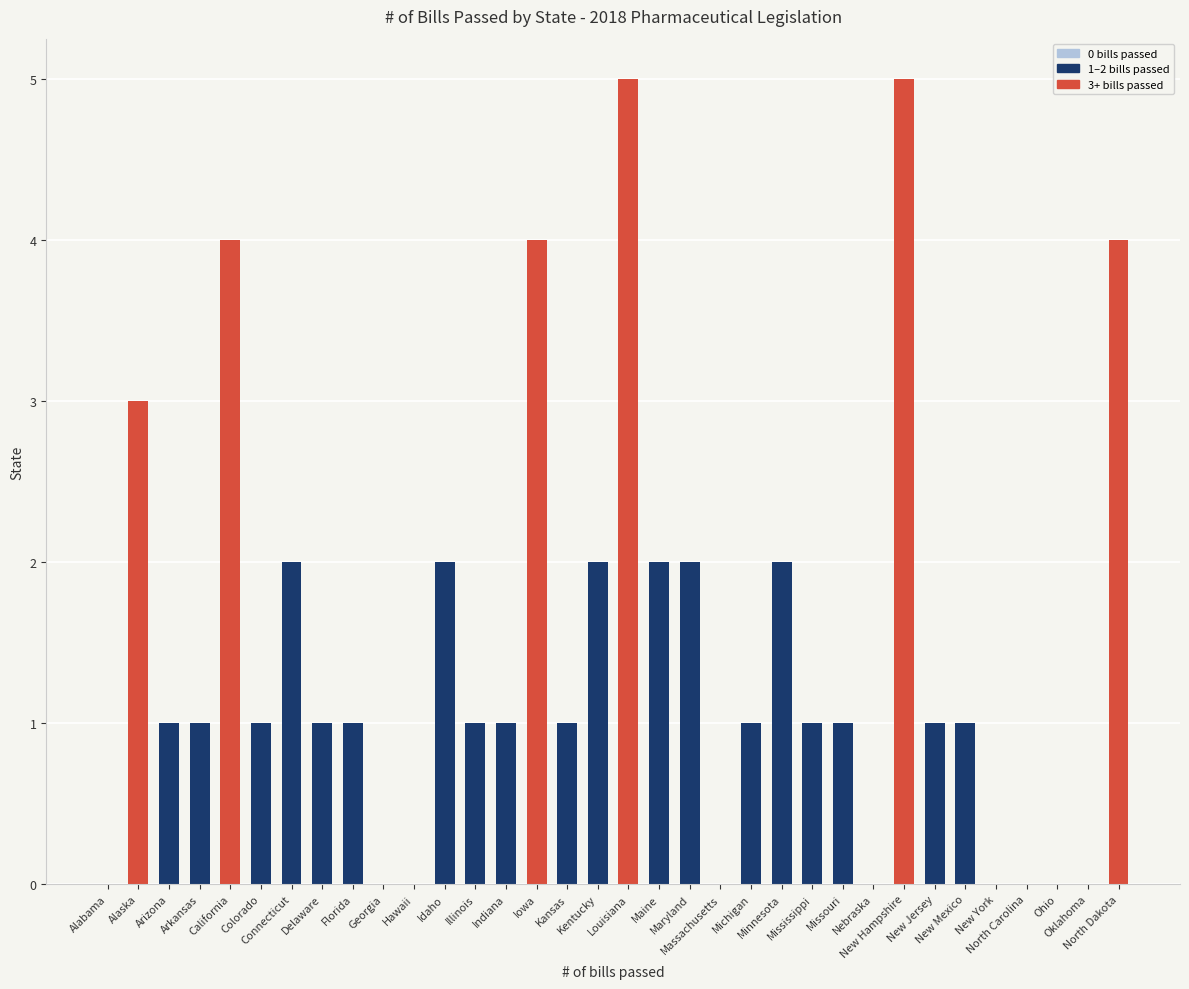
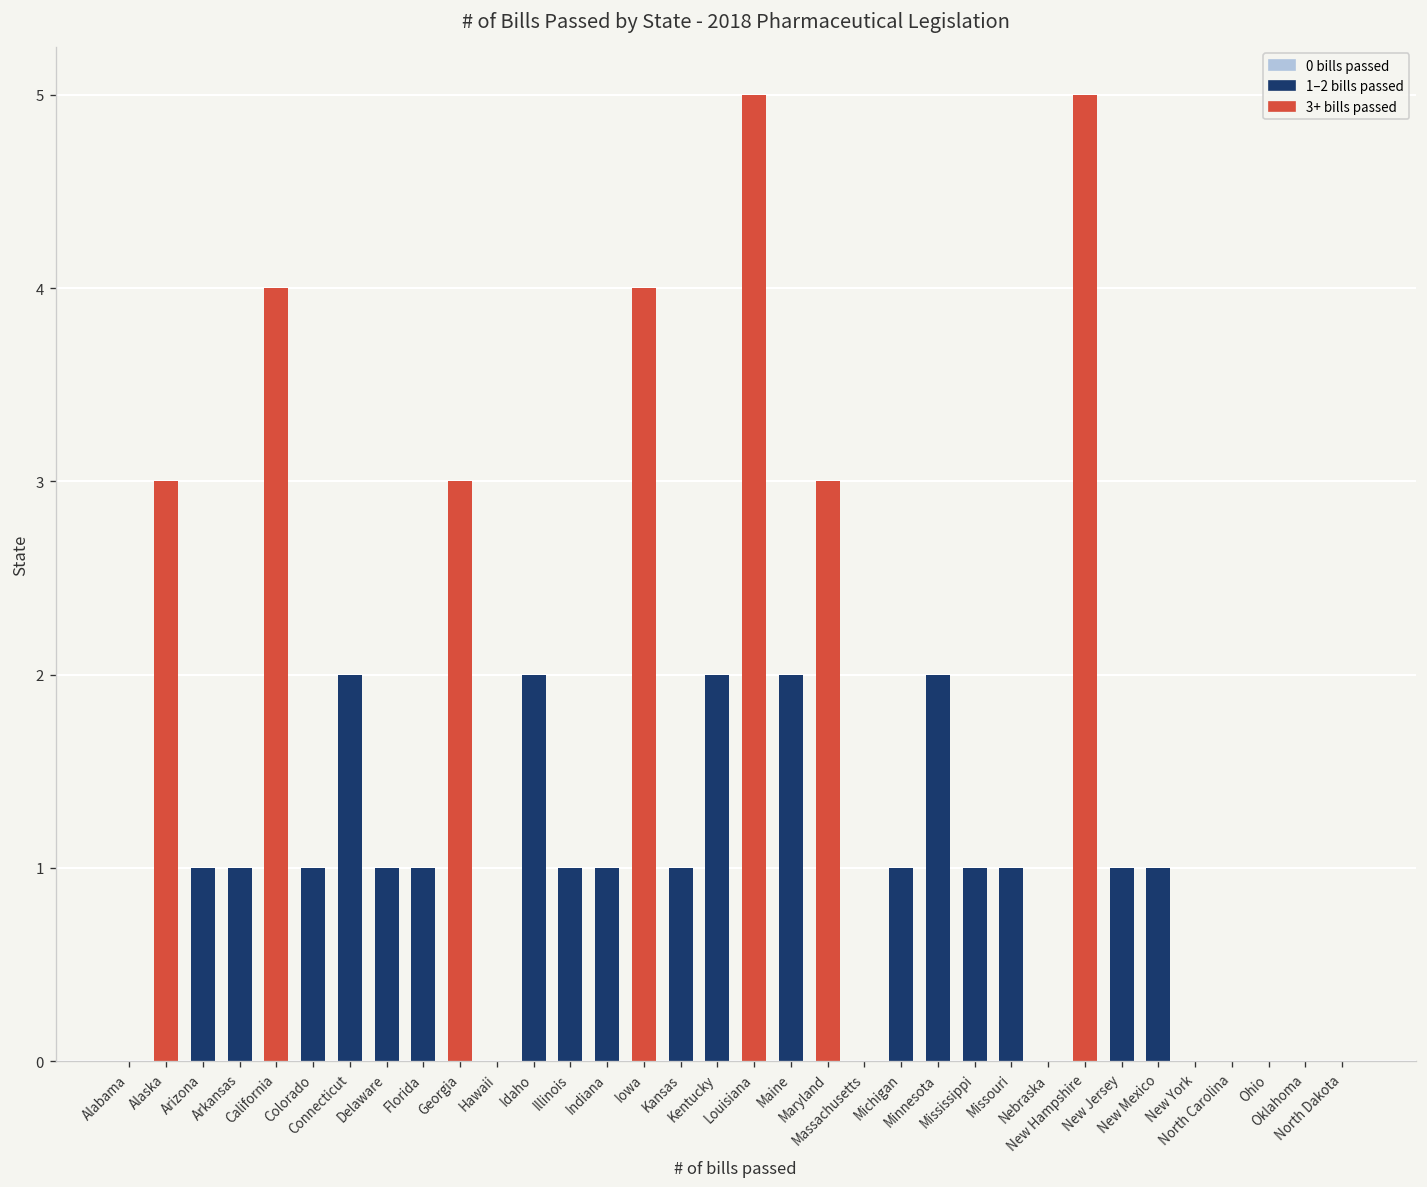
Georgia: 0 -> 3
Maryland: 2 -> 3
North Dakota: 4 -> 0
